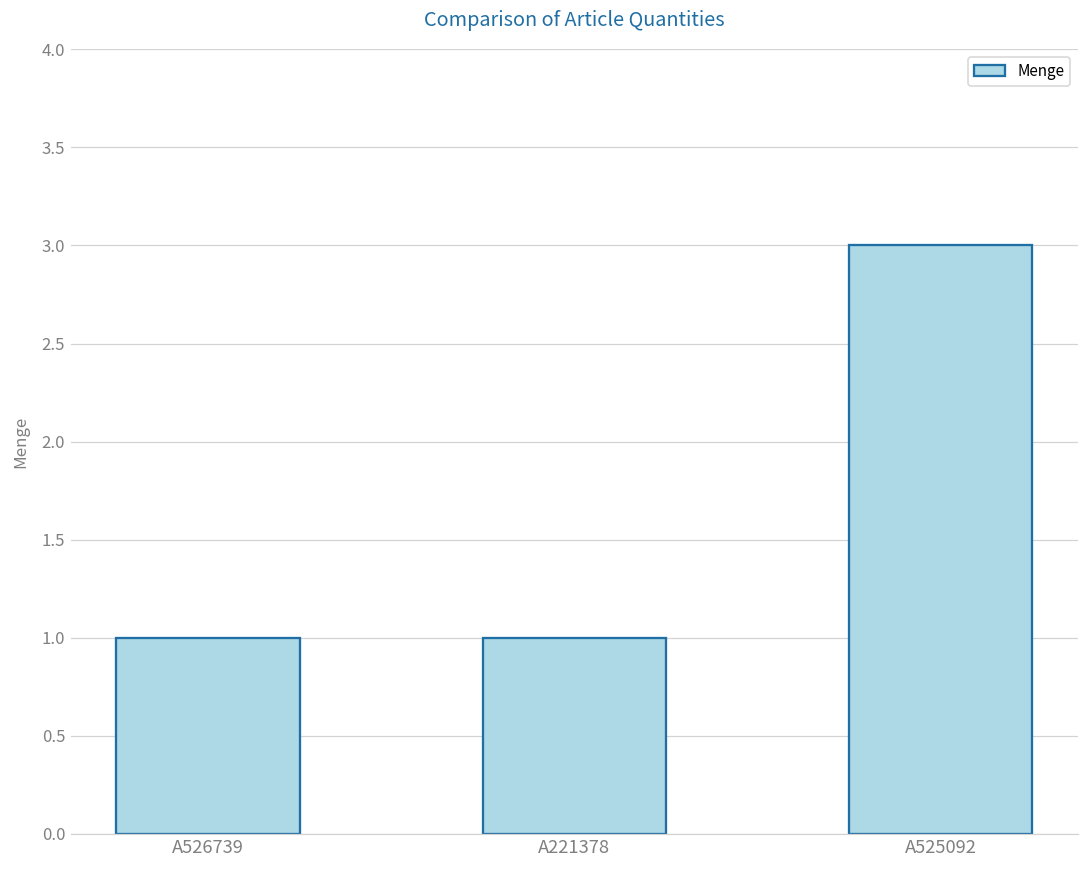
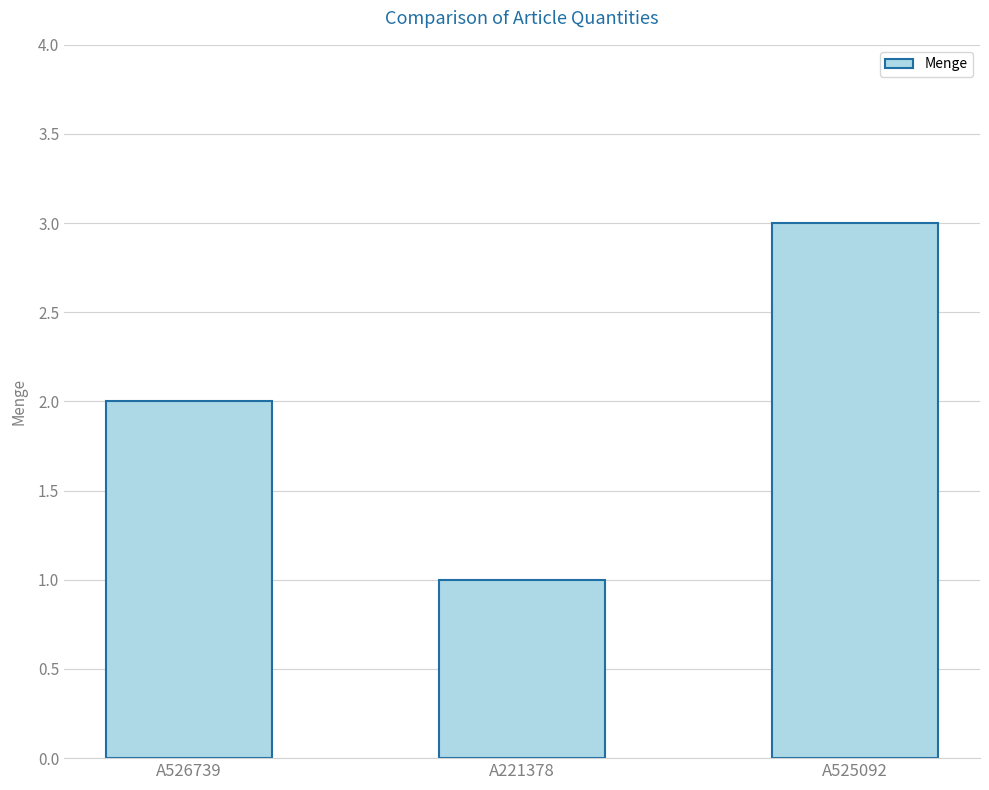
A526739: 1 -> 2
